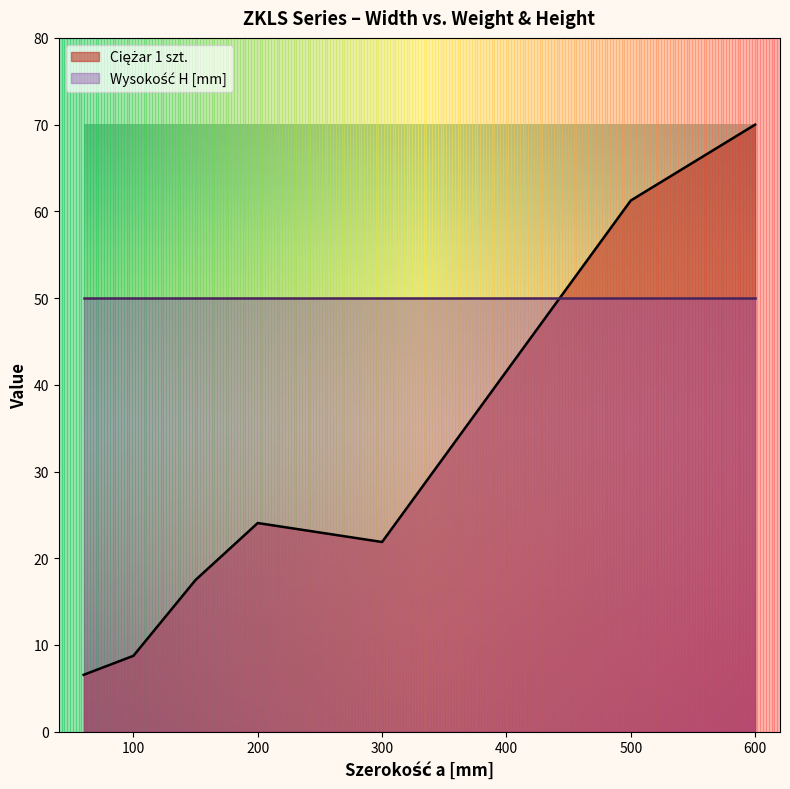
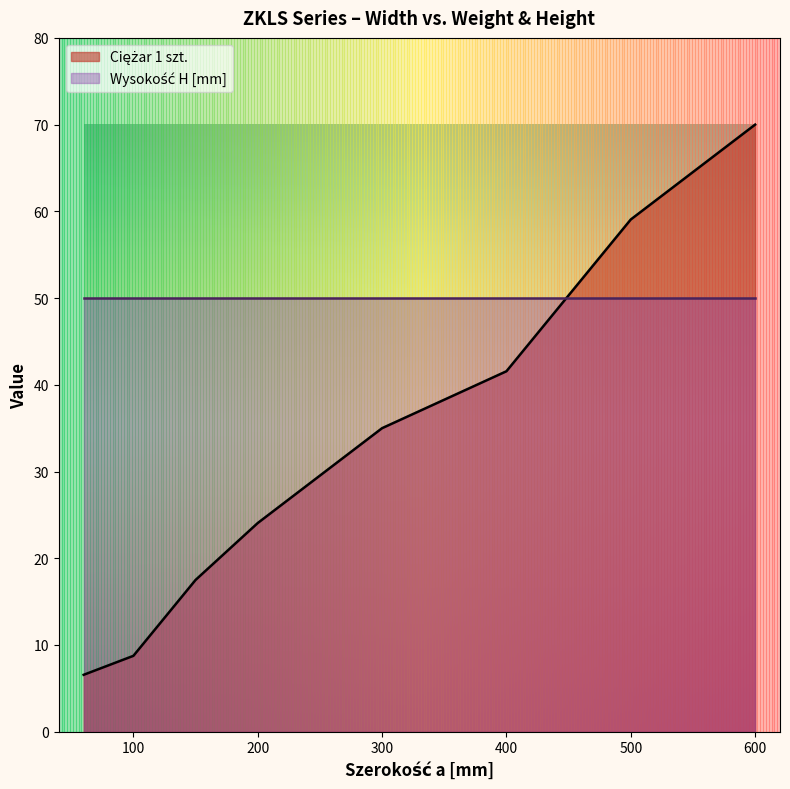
Ciężar 1 szt., 300: 22 -> 35
Ciężar 1 szt., 500: 61 -> 59
